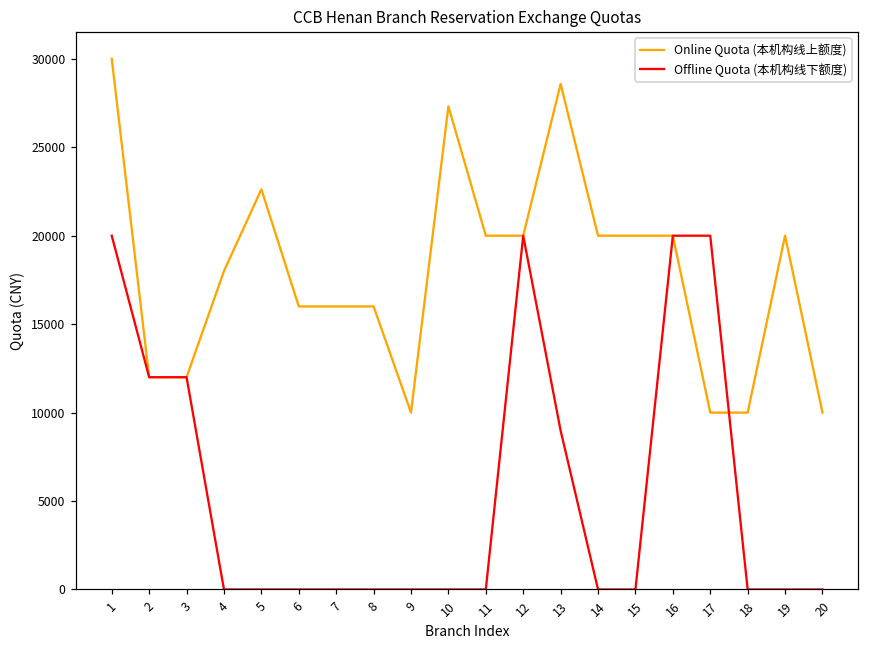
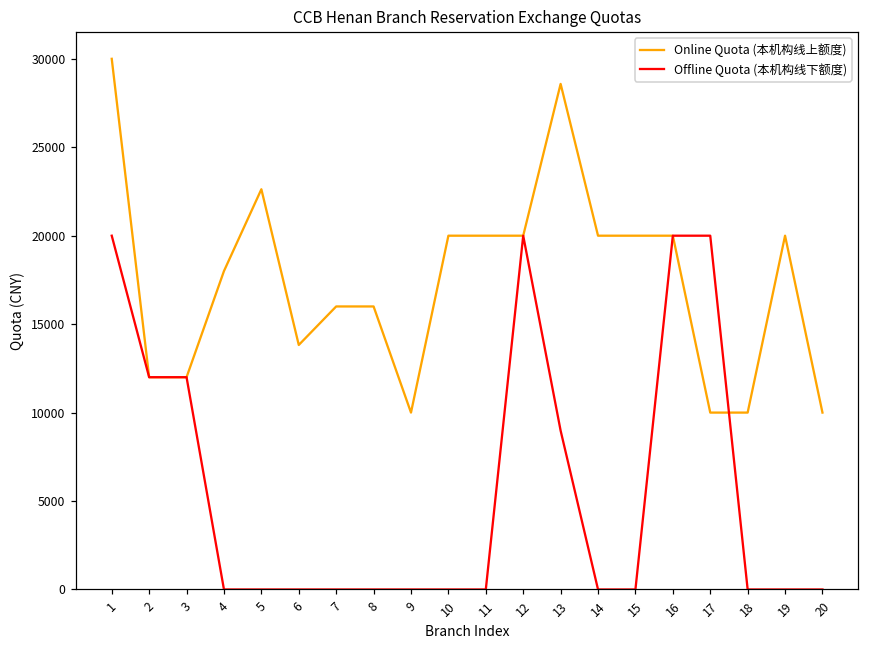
Online Quota (本机构线上额度), 6: 16000 -> 13800
Online Quota (本机构线上额度), 10: 27300 -> 20000
